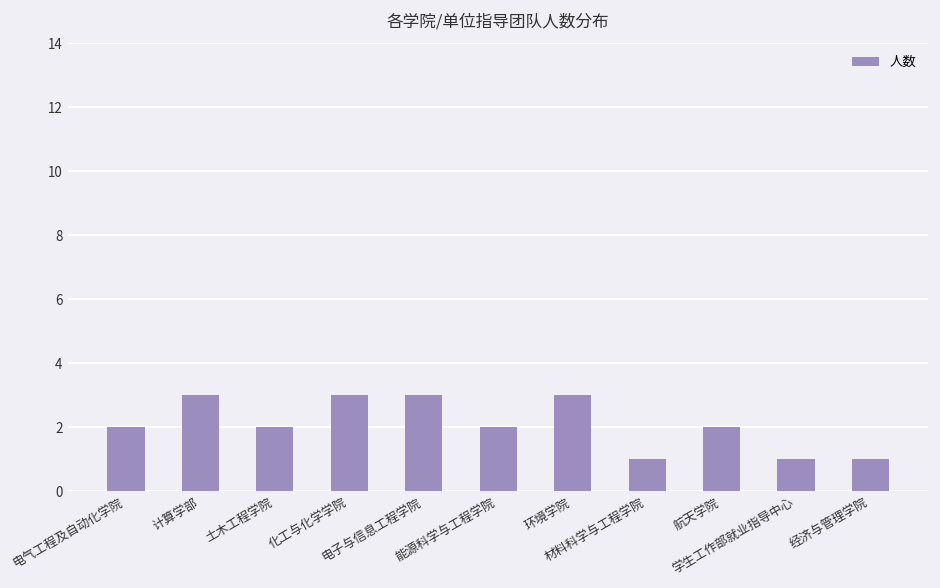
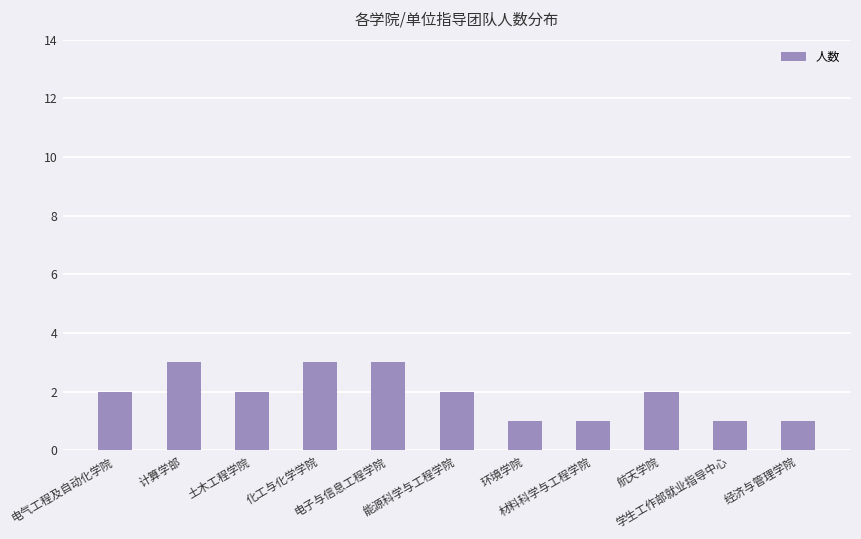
环境学院: 3 -> 1
